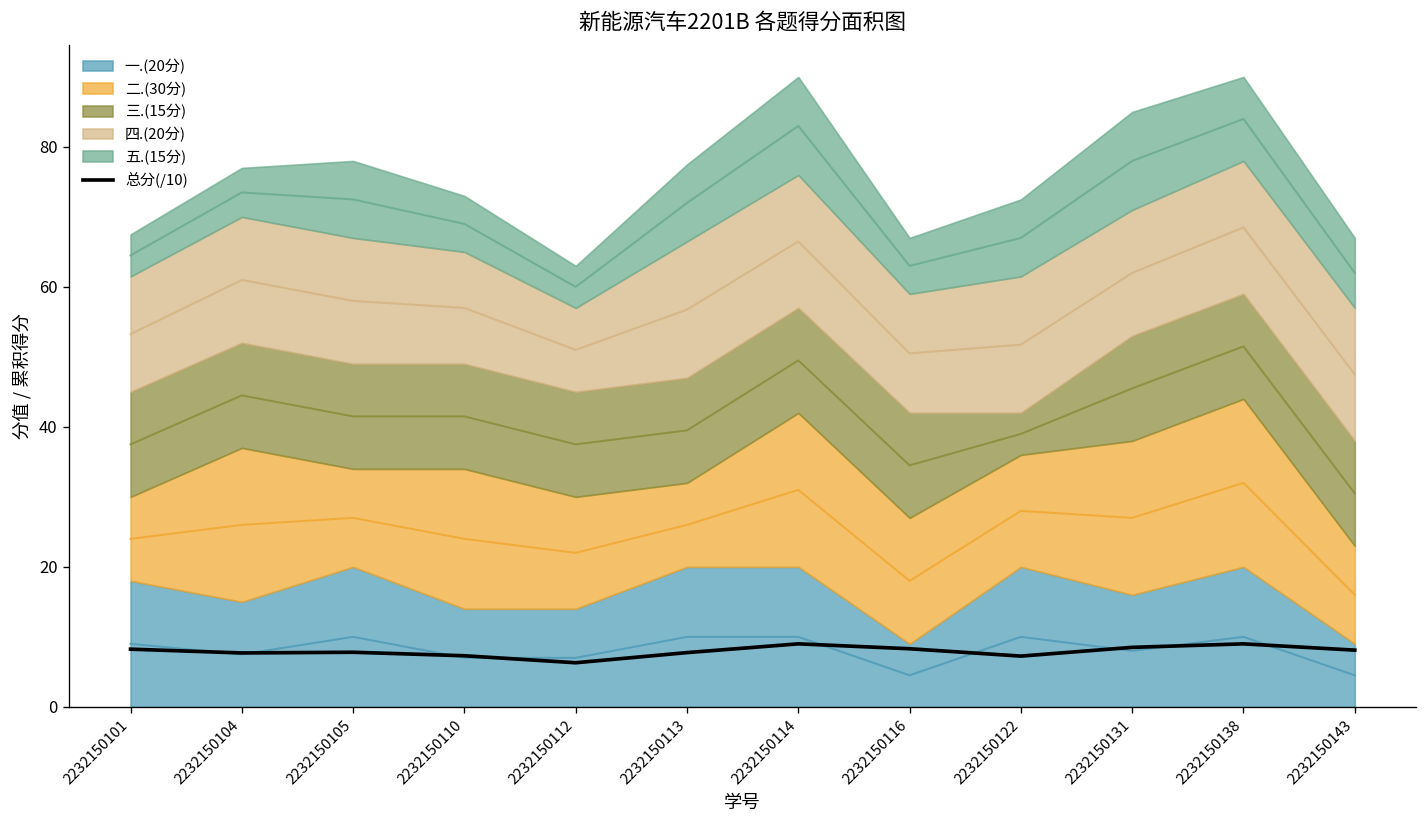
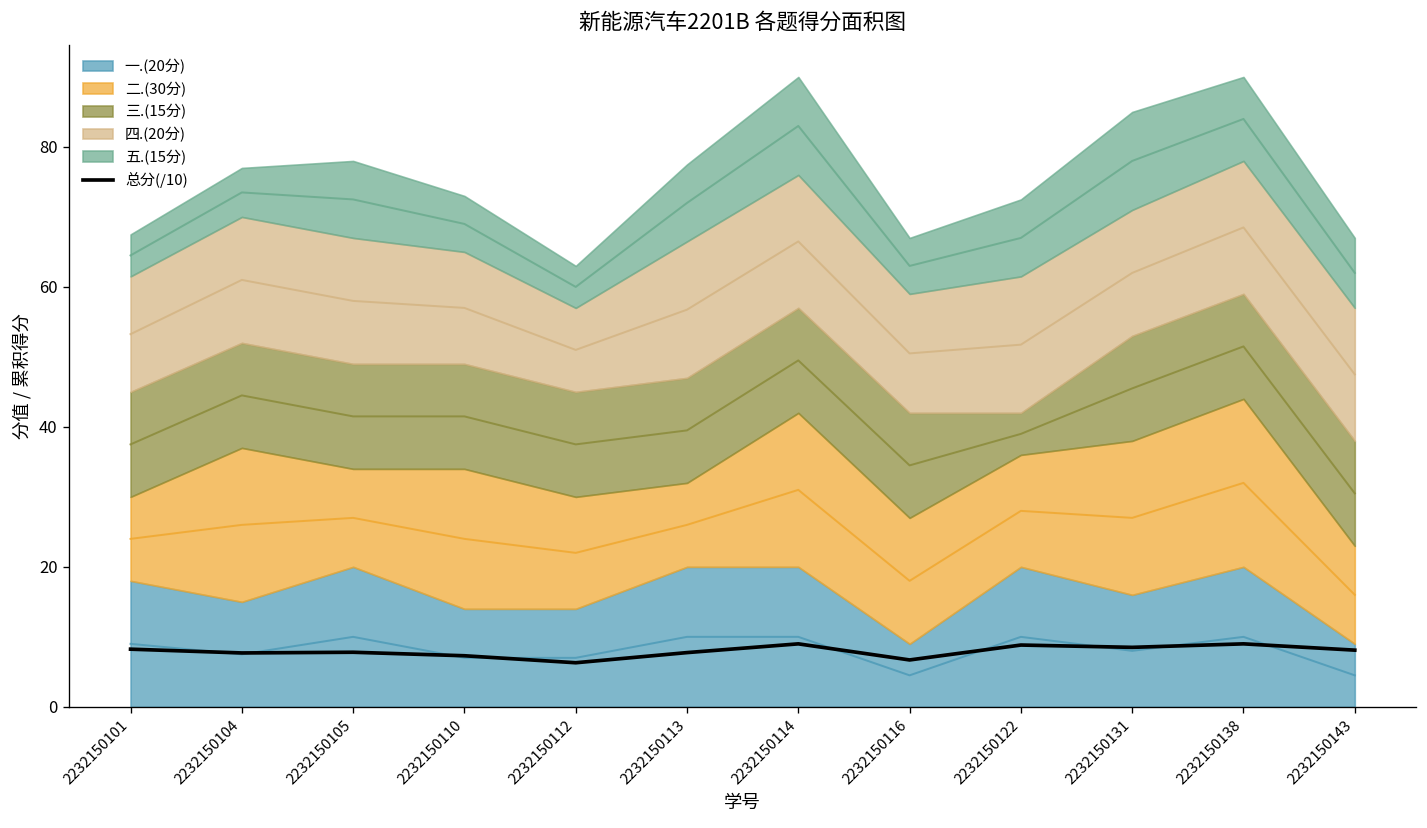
总分(/10), 2232150116: 8 -> 7
总分(/10), 2232150122: 7 -> 9
